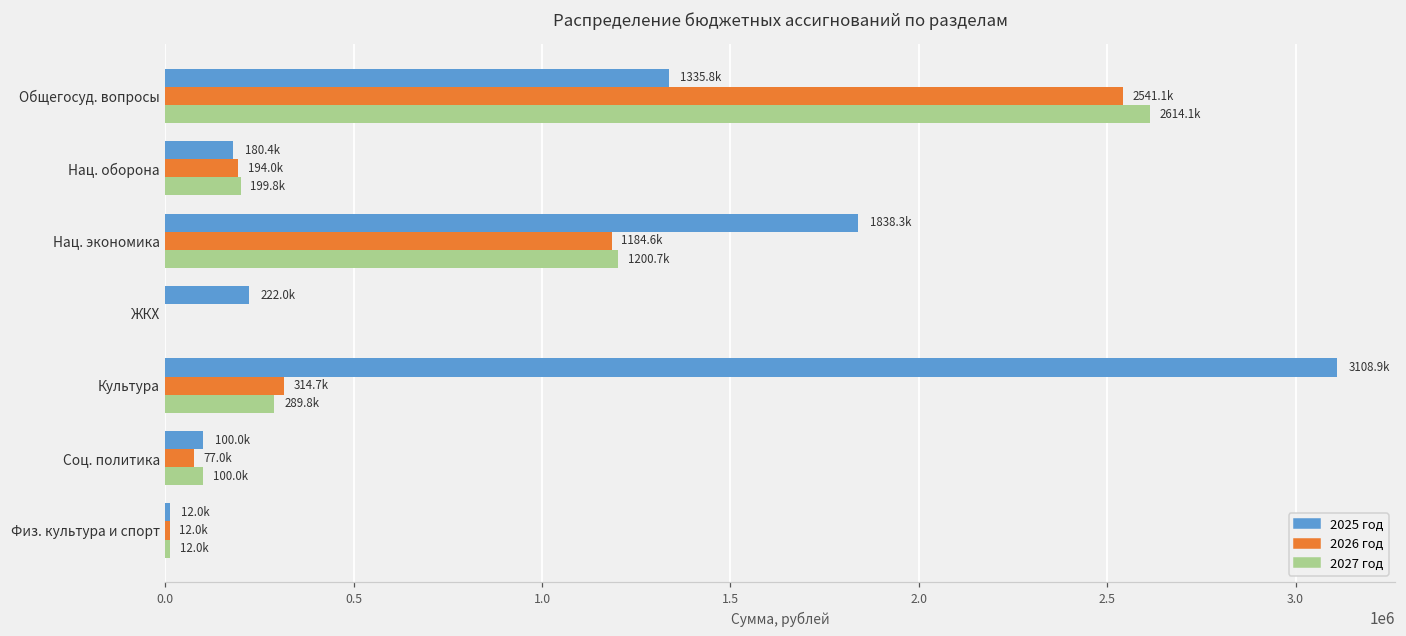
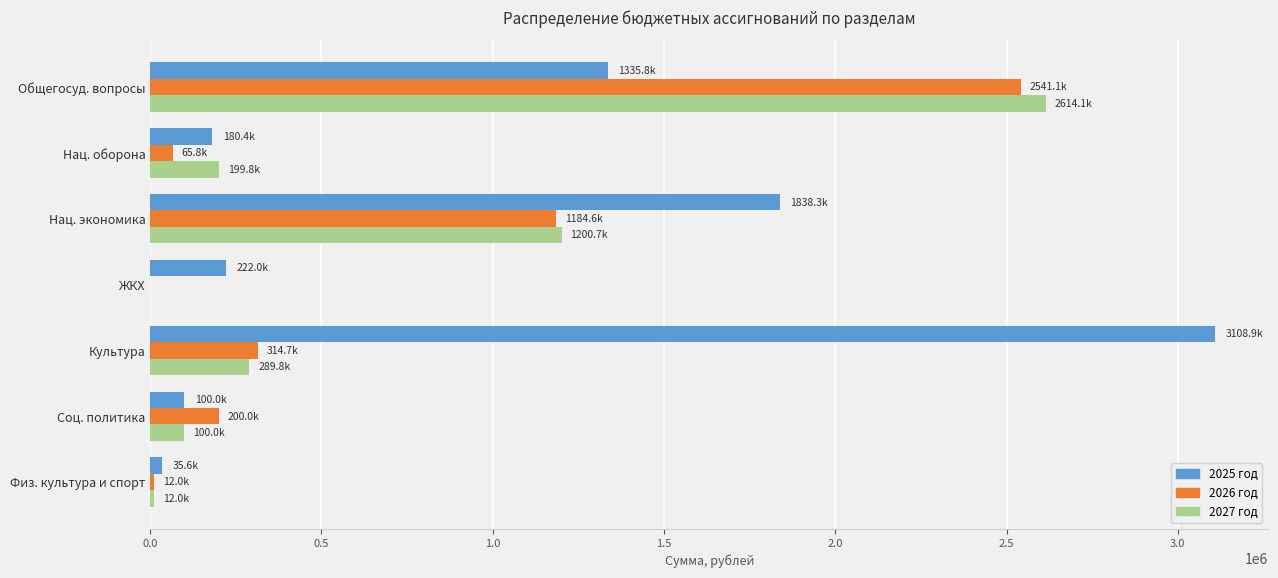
2026 год, Нац. оборона: 194.0k -> 65.8k
2026 год, Соц. политика: 77.0k -> 200.0k
2025 год, Физ. культура и спорт: 12.0k -> 35.6k
